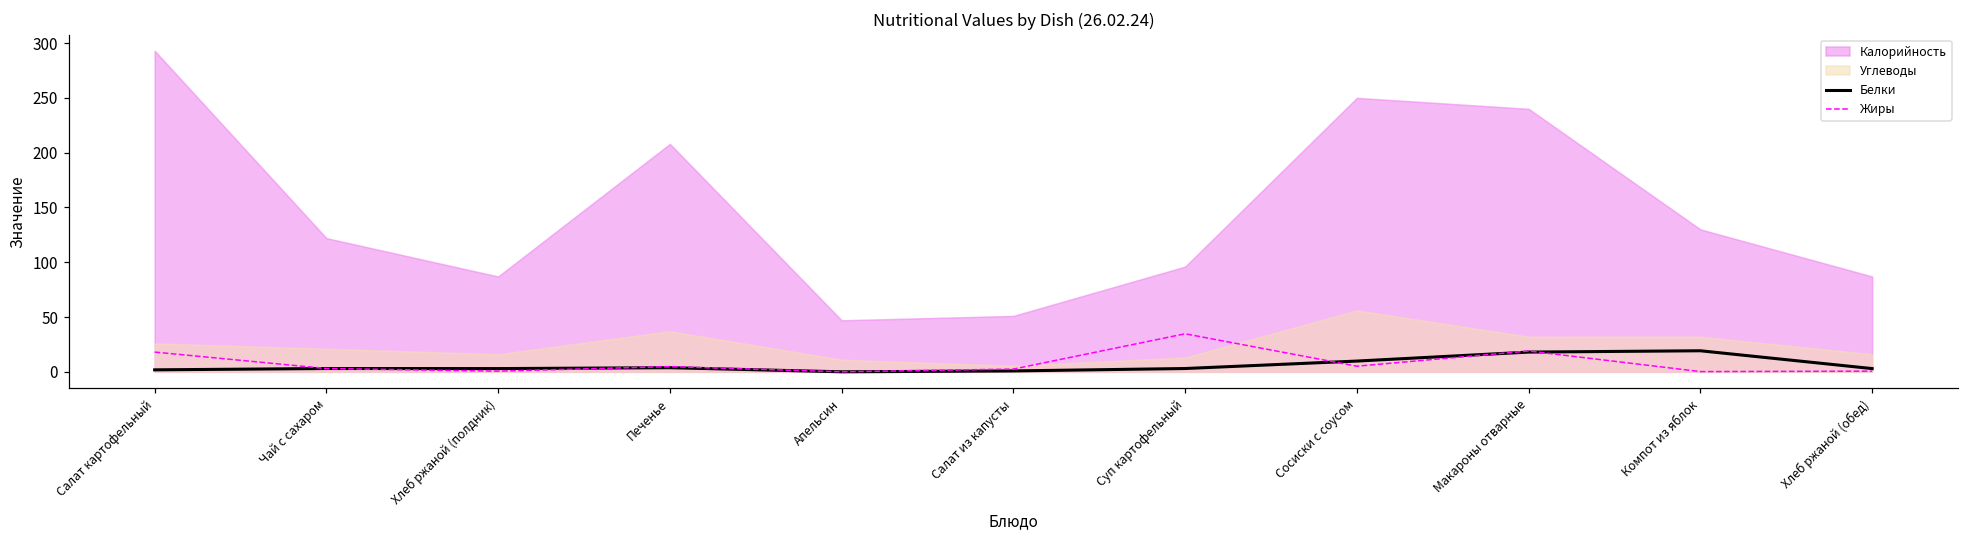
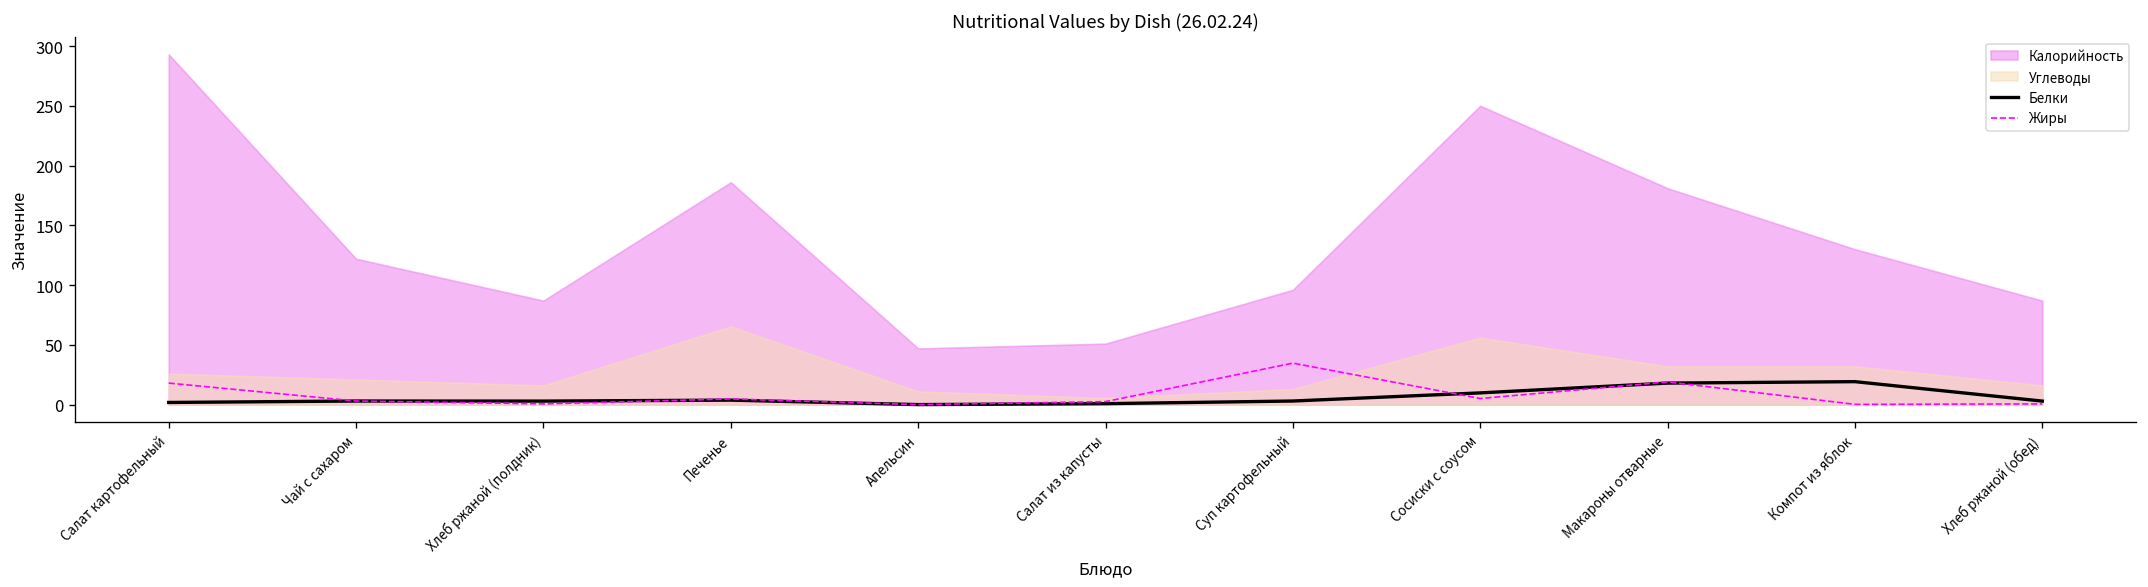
Калорийность, Печенье: 210 -> 190
Углеводы, Печенье: 40 -> 70
Калорийность, Макароны отварные: 240 -> 180
